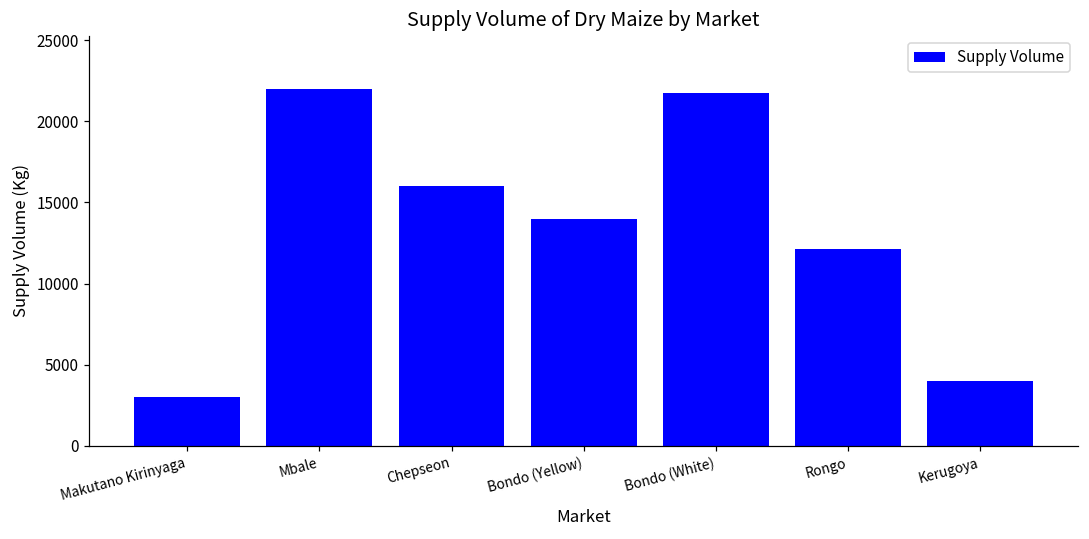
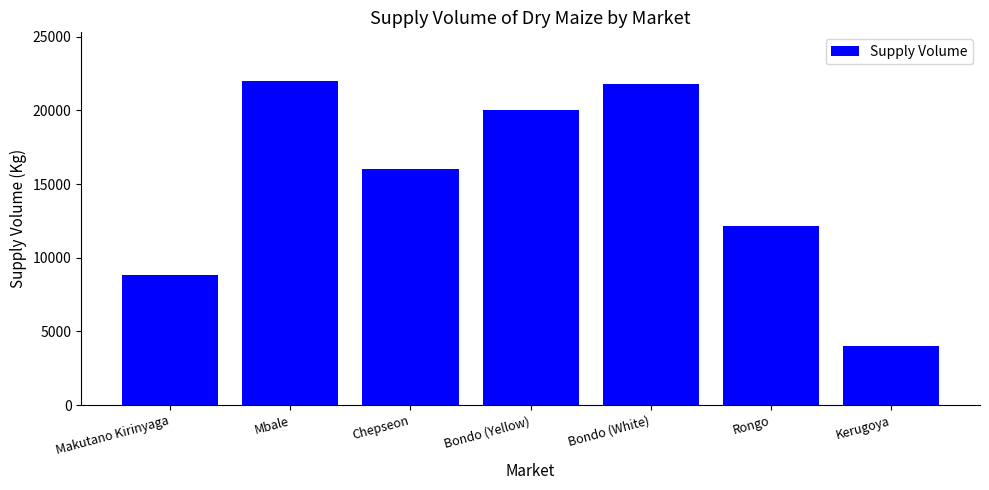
Makutano Kirinyaga: 3000 -> 8900
Bondo (Yellow): 14000 -> 20000
